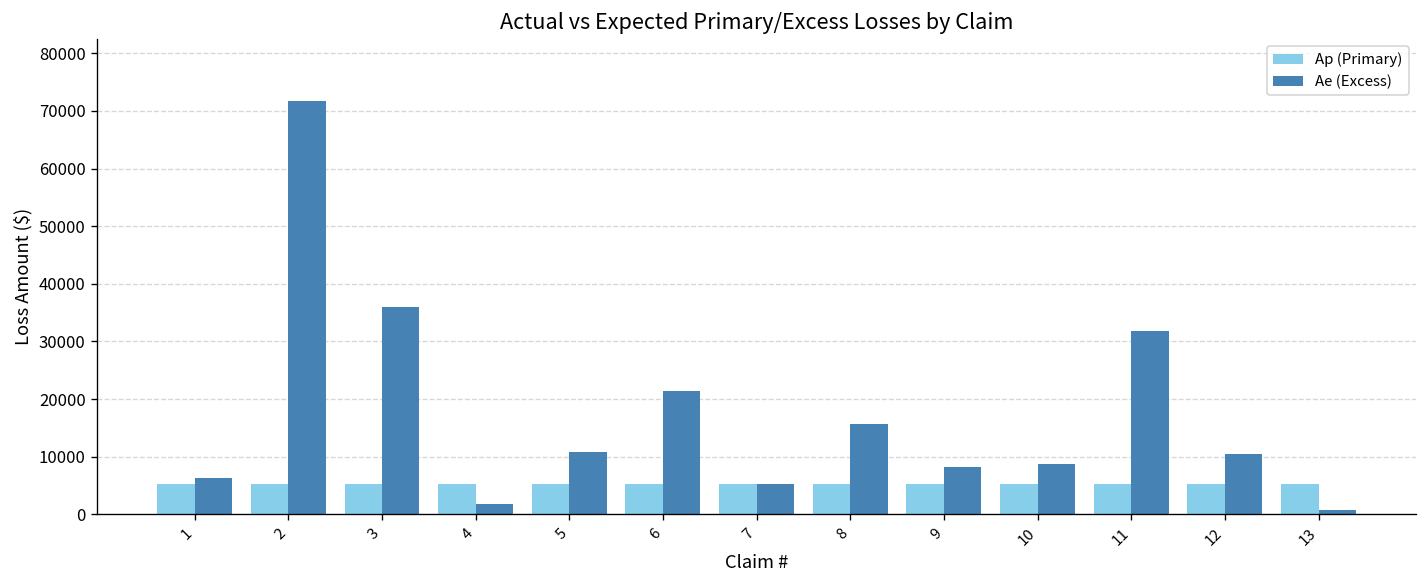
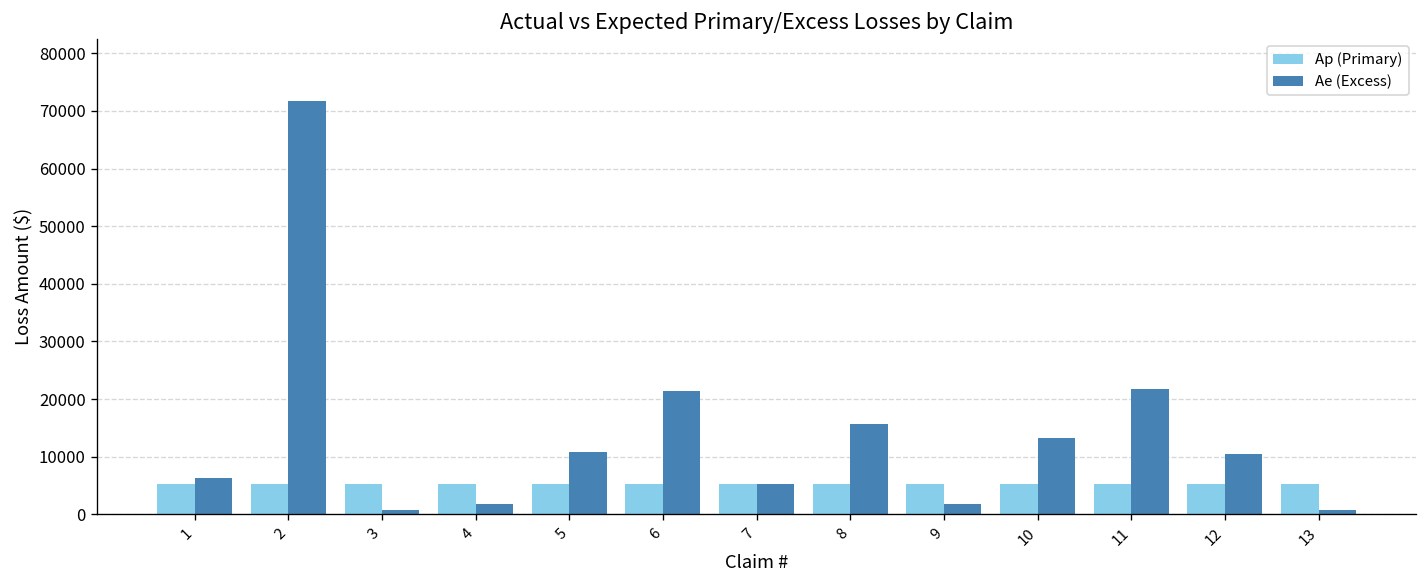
Ae (Excess), 3: 36000 -> 1000
Ae (Excess), 9: 8000 -> 2000
Ae (Excess), 10: 9000 -> 13000
Ae (Excess), 11: 32000 -> 22000
